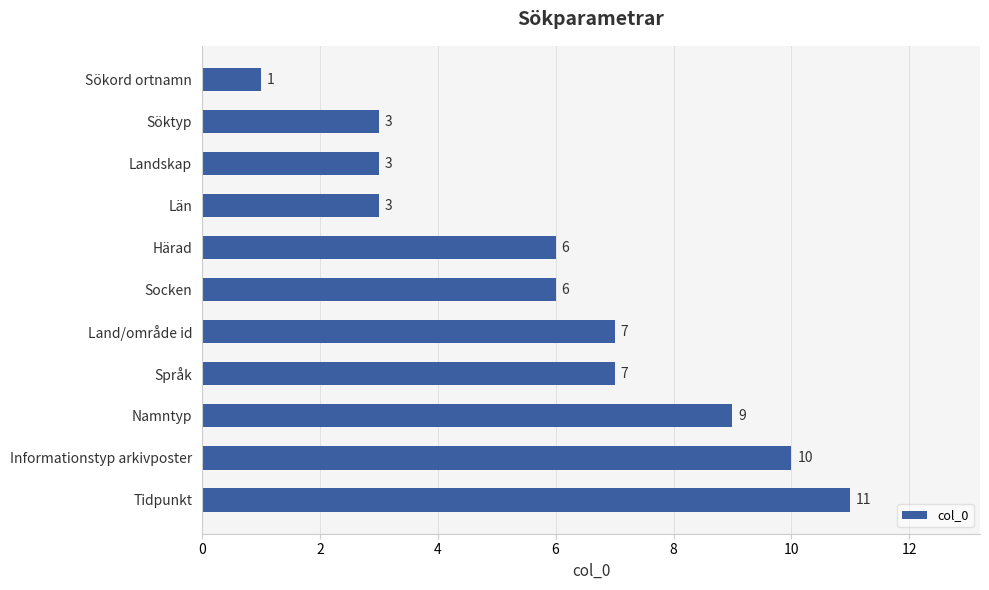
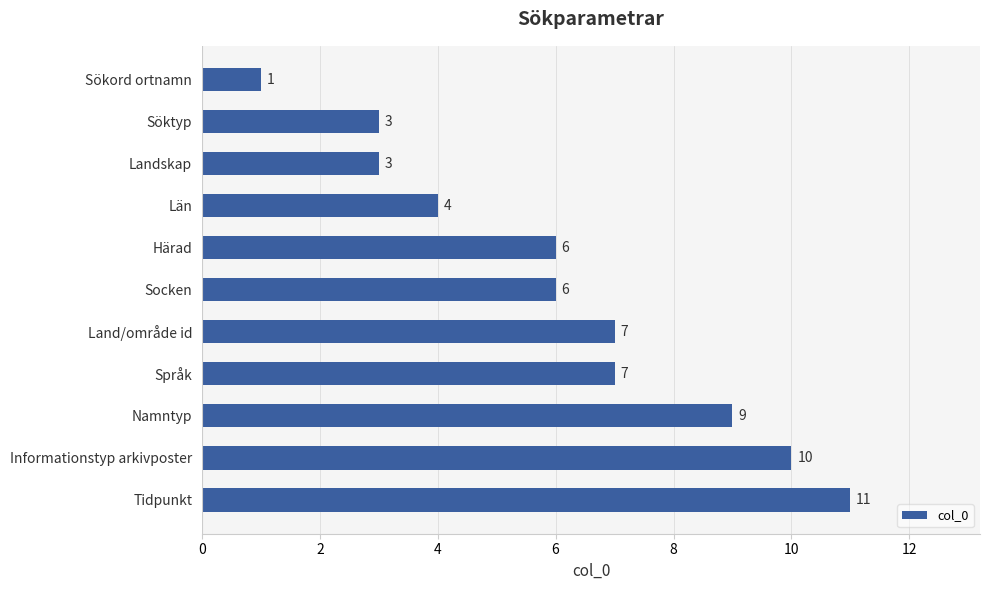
Län: 3 -> 4
